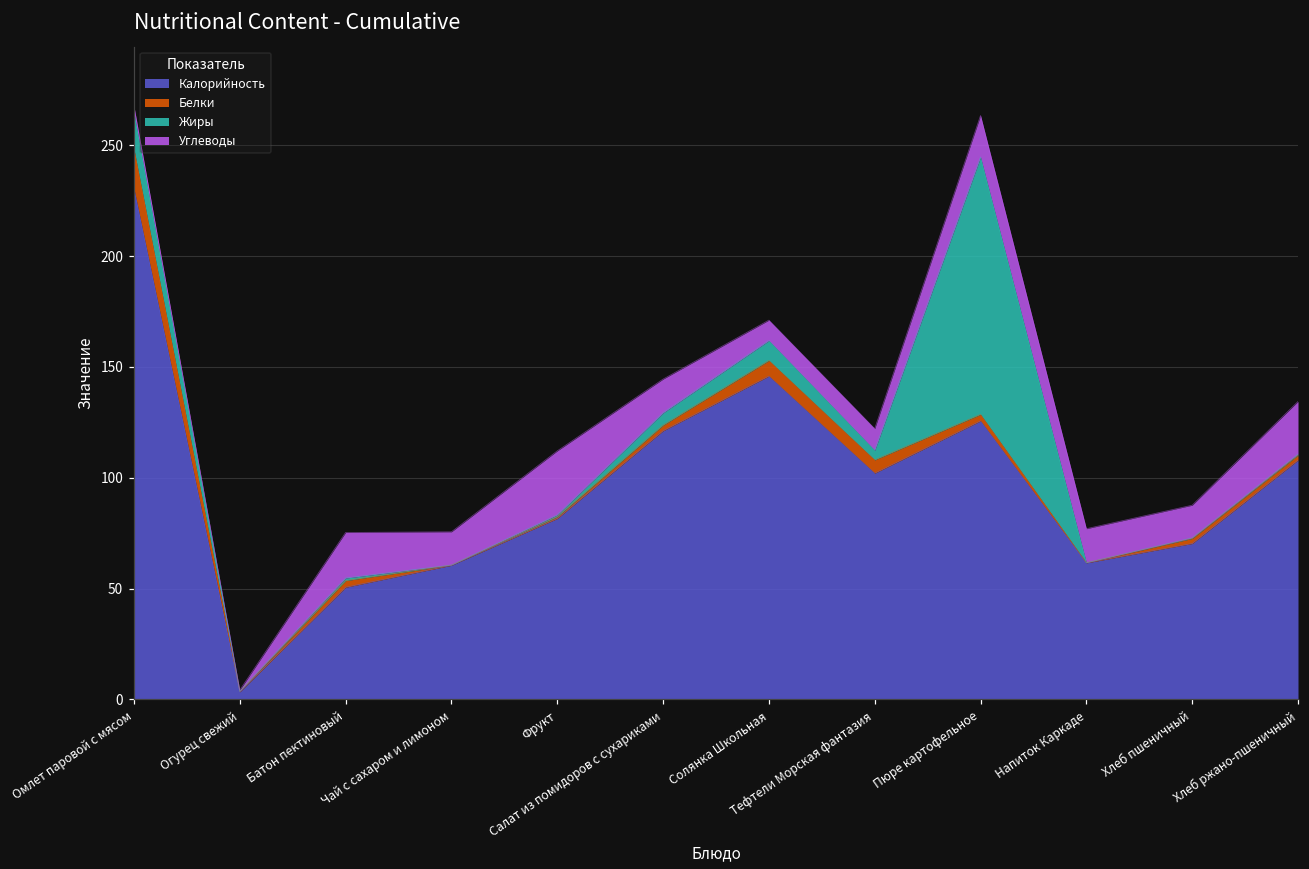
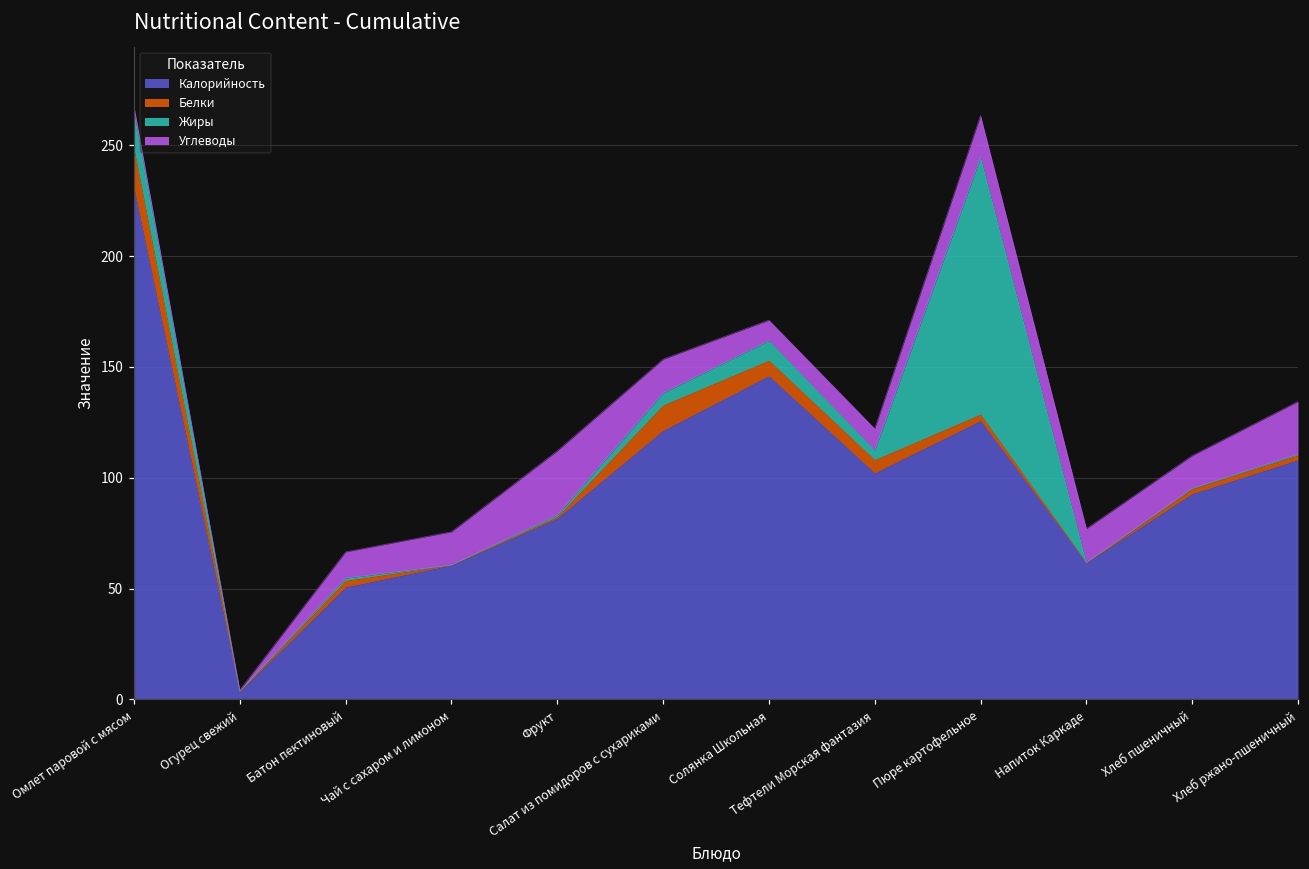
Углеводы, Батон пектиновый: 21 -> 12
Белки, Салат из помидоров с сухариками: 3 -> 12
Калорийность, Хлеб пшеничный: 70 -> 93
